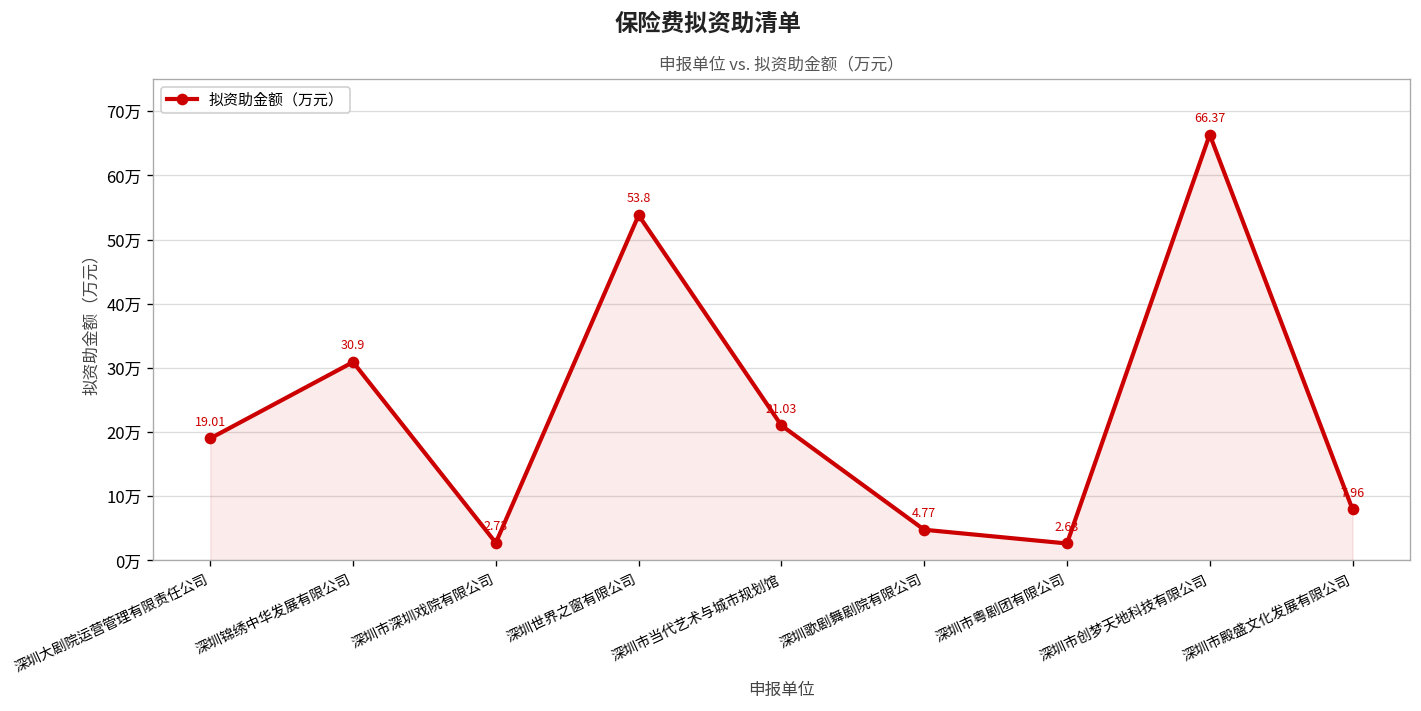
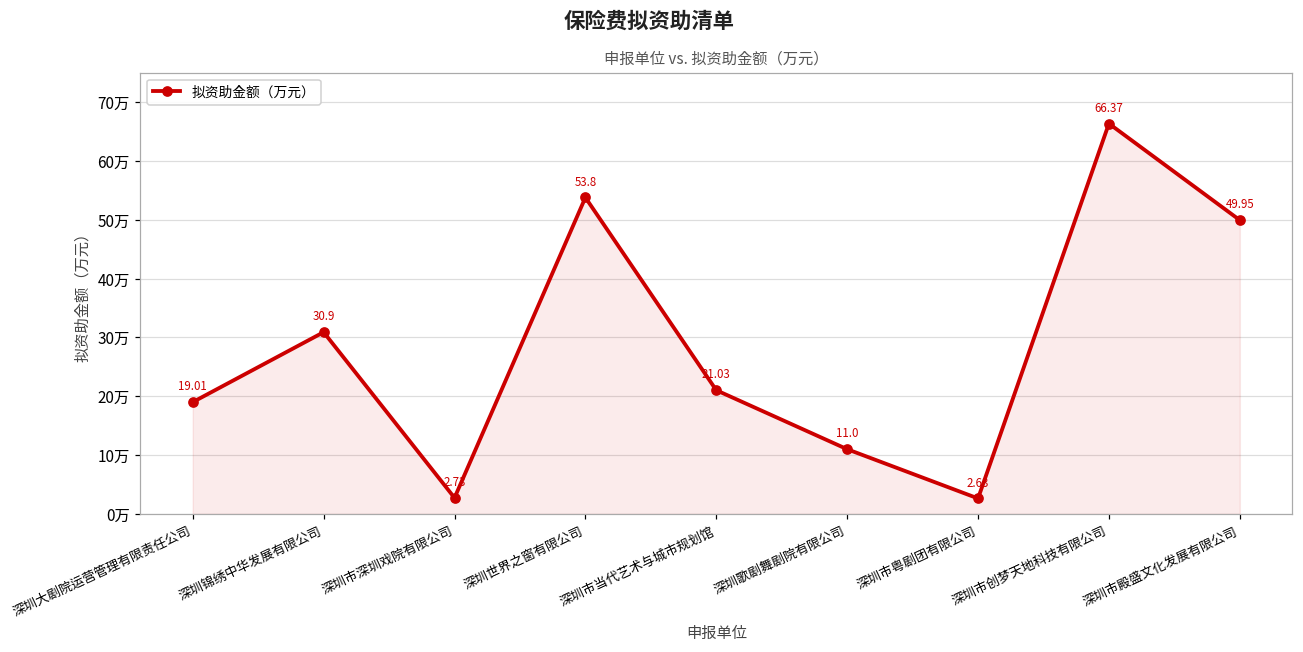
深圳歌剧舞剧院有限公司: 4.77 -> 11.0
深圳市殿盛文化发展有限公司: 7.96 -> 49.95
